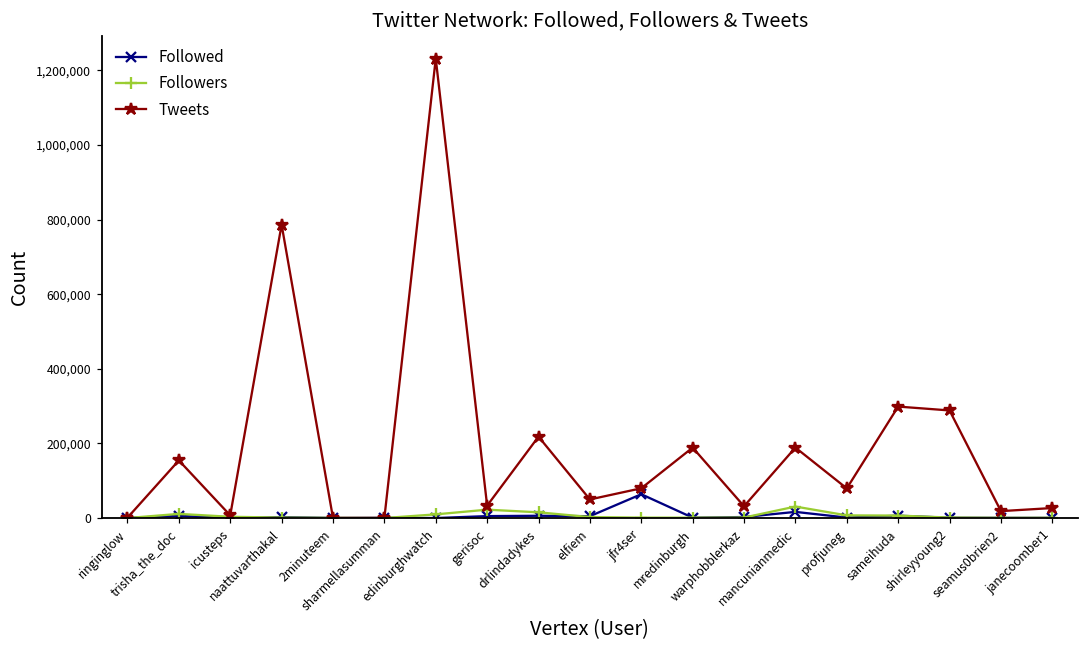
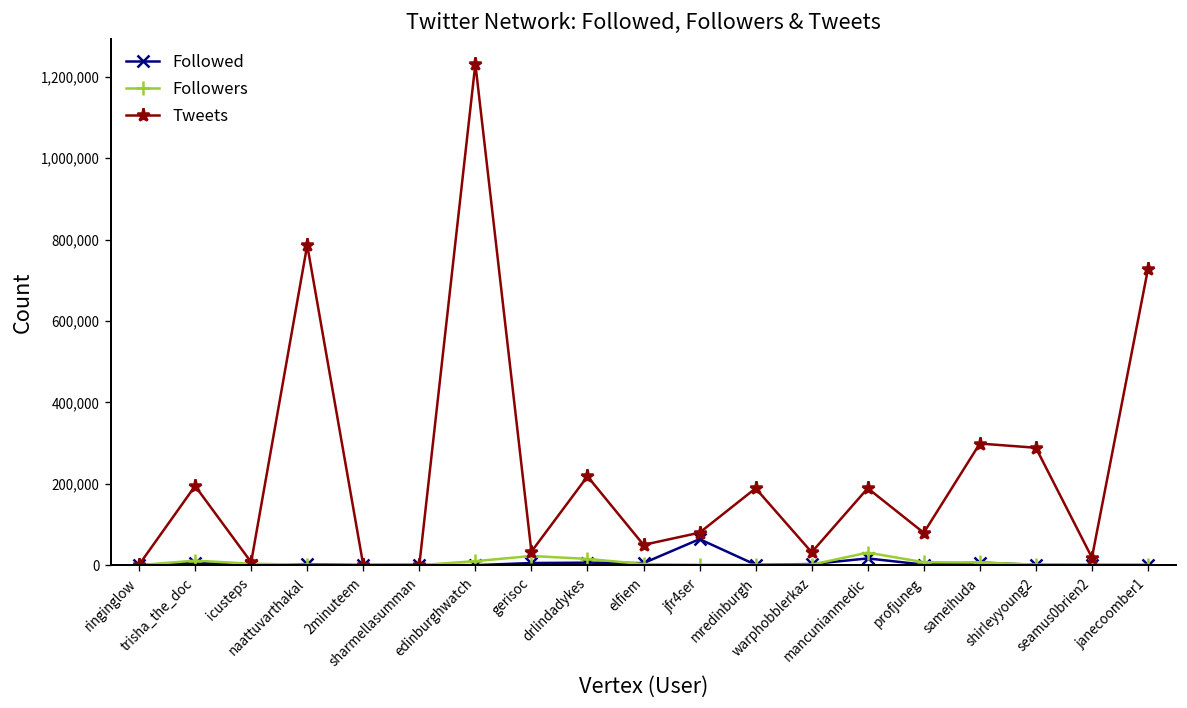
Tweets, trisha_the_doc: 150,000 -> 190,000
Tweets, janecoomber1: 30,000 -> 730,000
